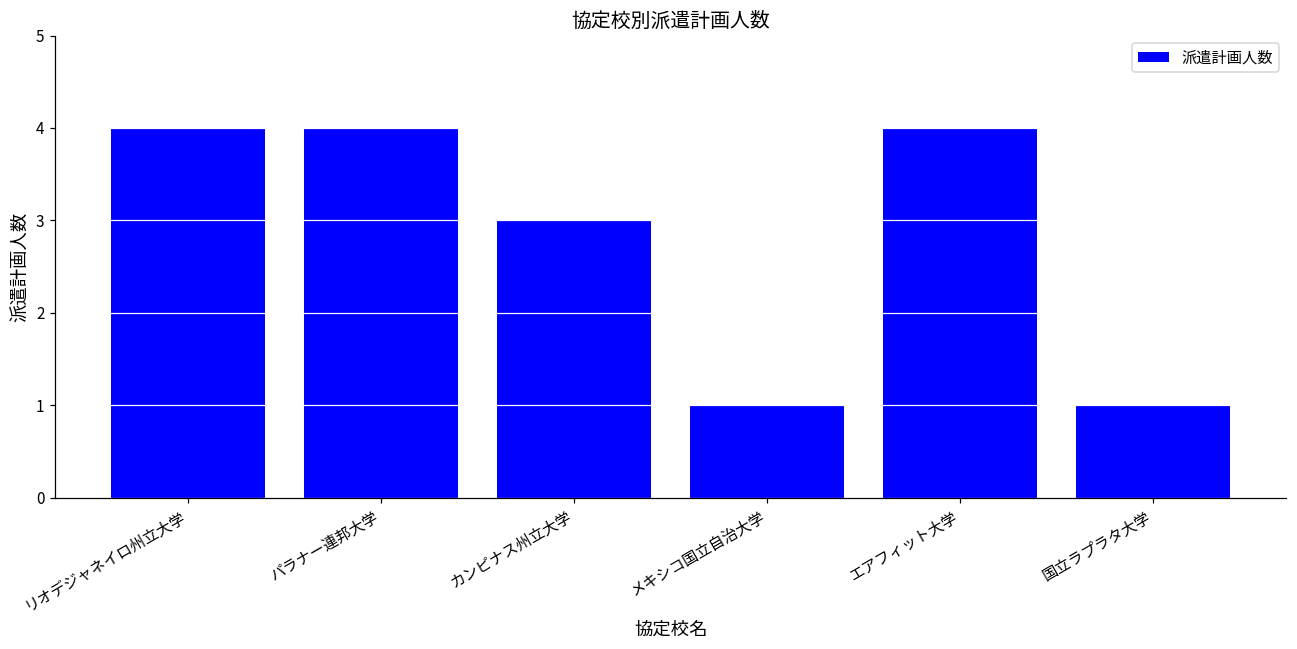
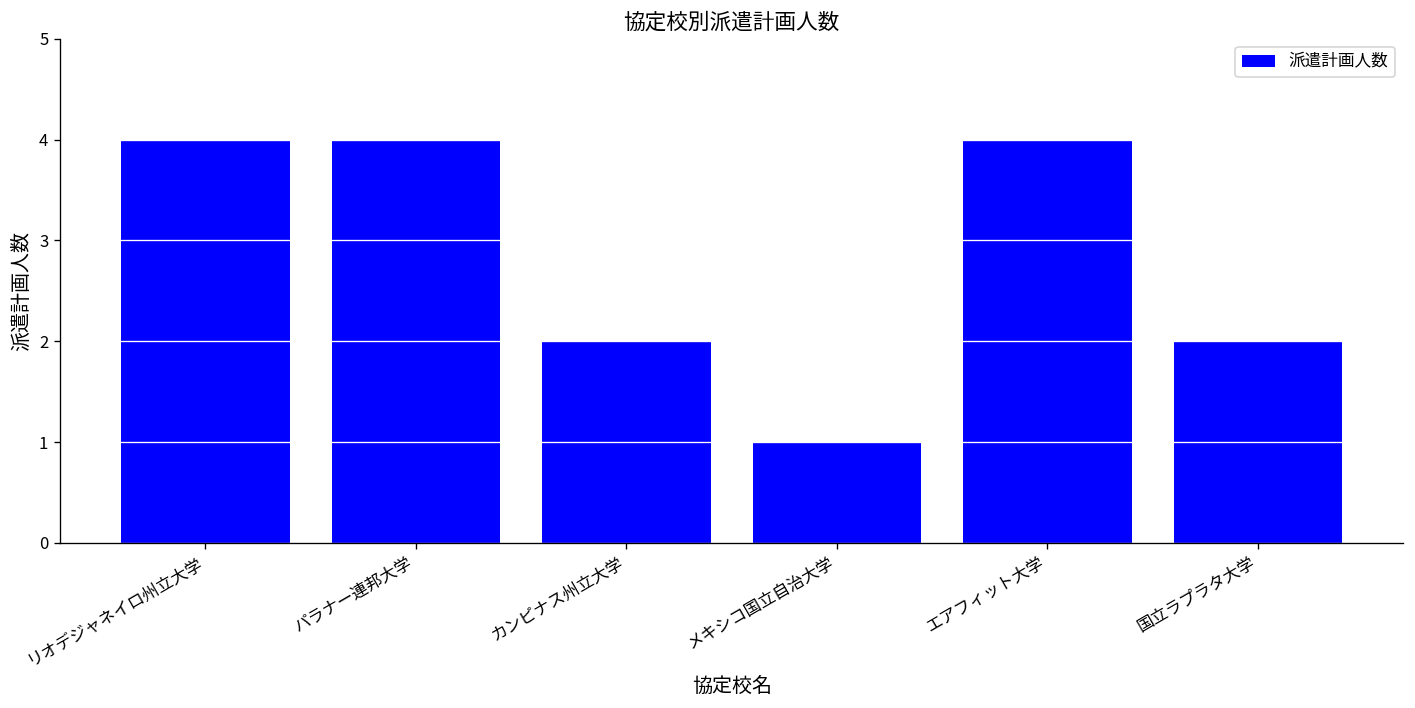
カンピナス州立大学: 3 -> 2
国立ラプラタ大学: 1 -> 2
